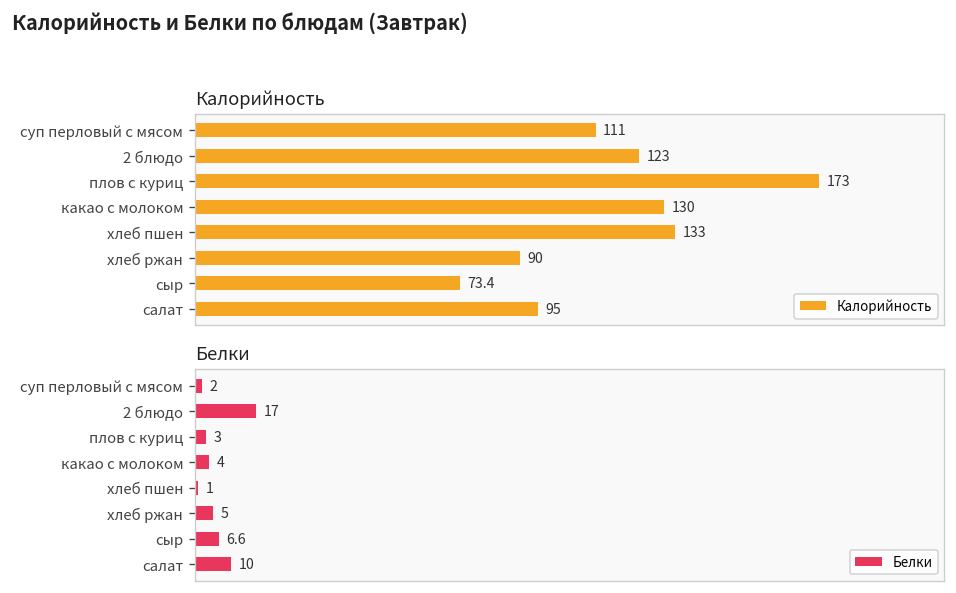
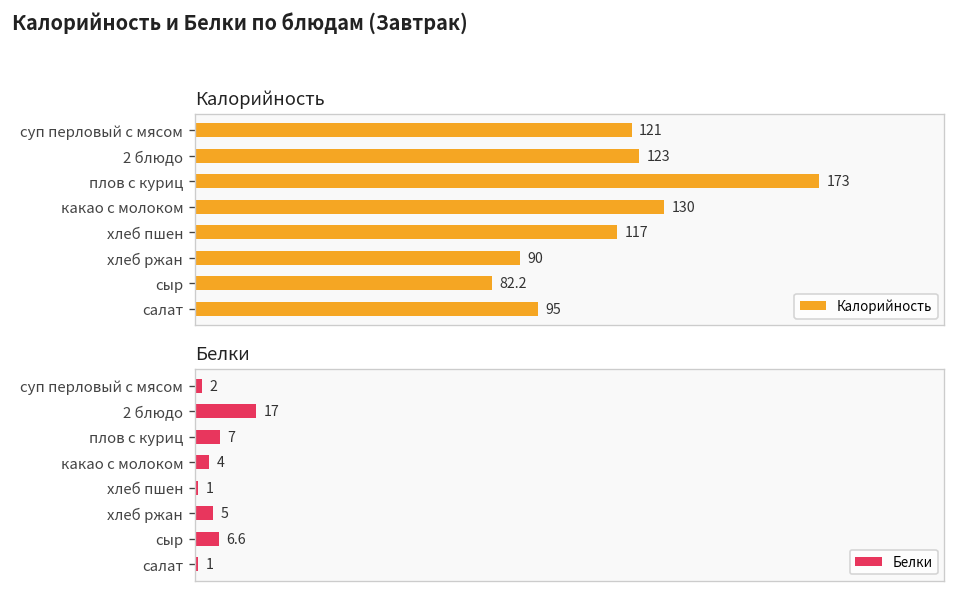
Калорийность, суп перловый с мясом: 111 -> 121
Калорийность, хлеб пшен: 133 -> 117
Калорийность, сыр: 73.4 -> 82.2
Белки, плов с куриц: 3 -> 7
Белки, салат: 10 -> 1
